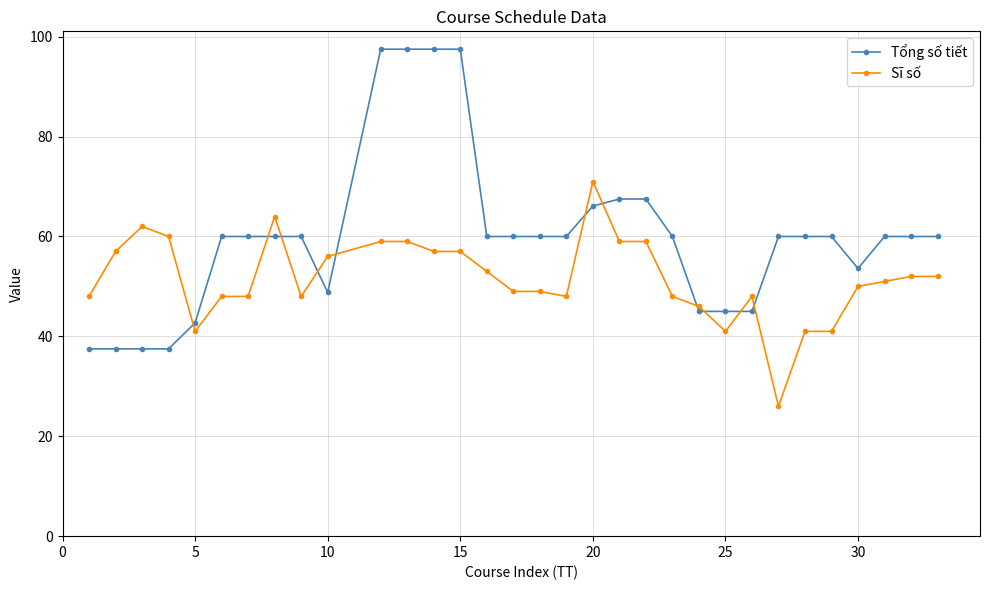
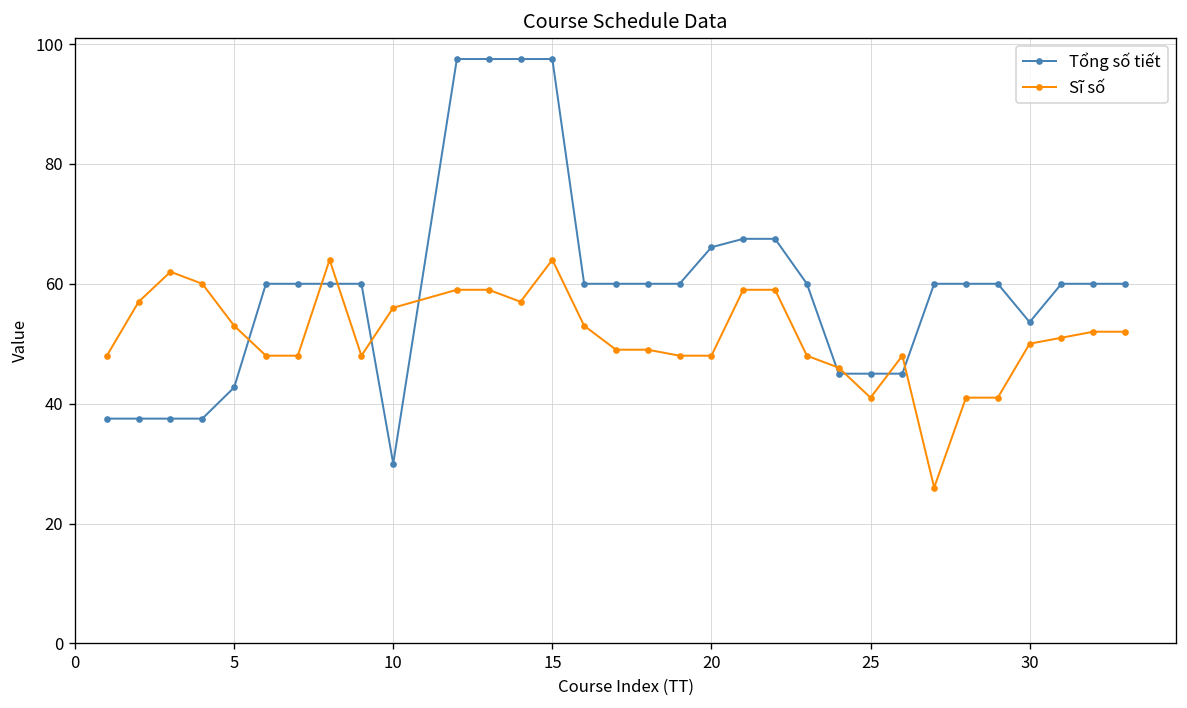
Sĩ số, 5: 41 -> 53
Tổng số tiết, 10: 49 -> 30
Sĩ số, 15: 57 -> 64
Sĩ số, 20: 71 -> 48
